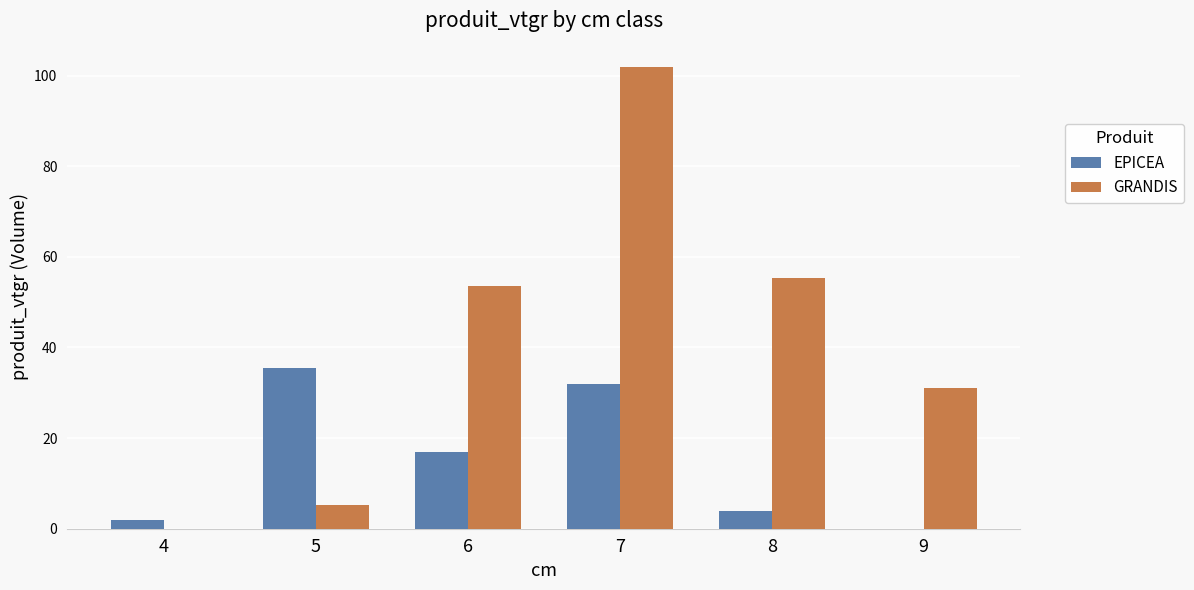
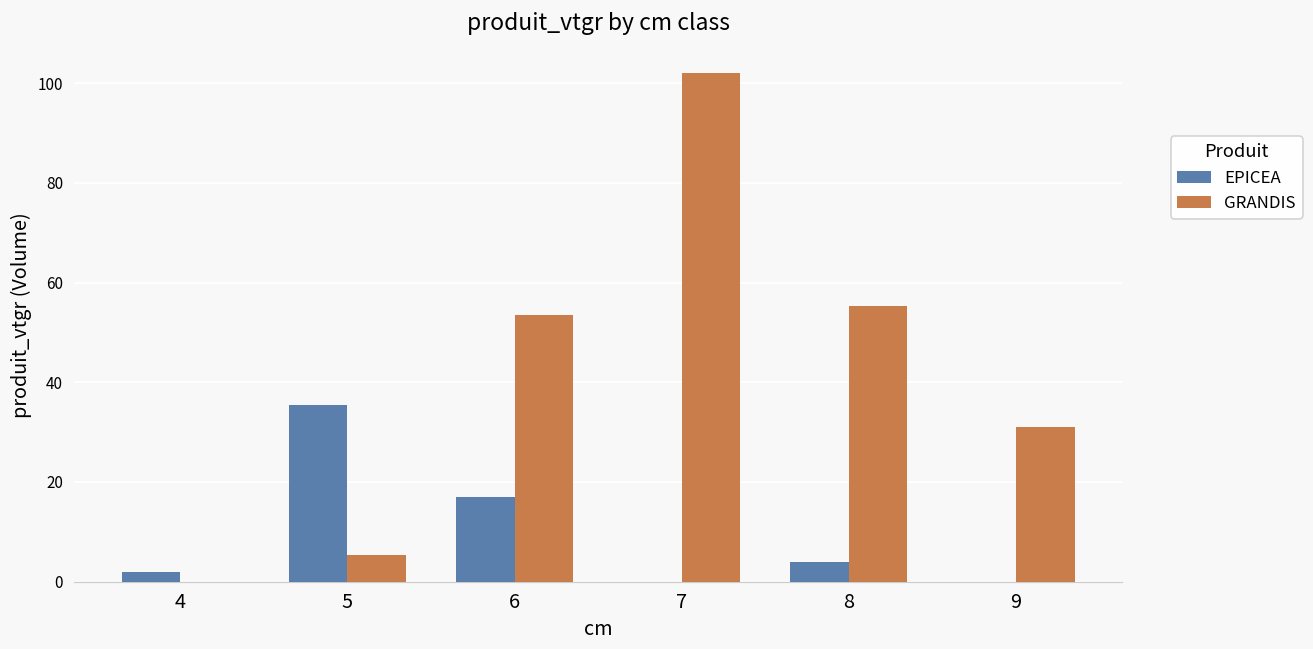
EPICEA, 7: 32 -> 0
